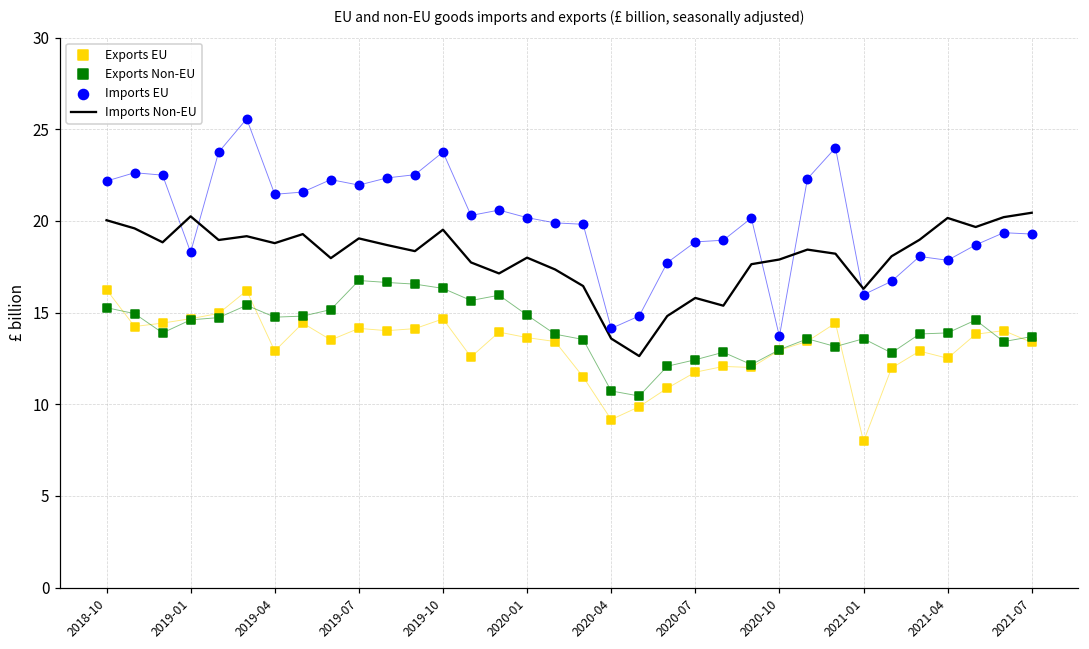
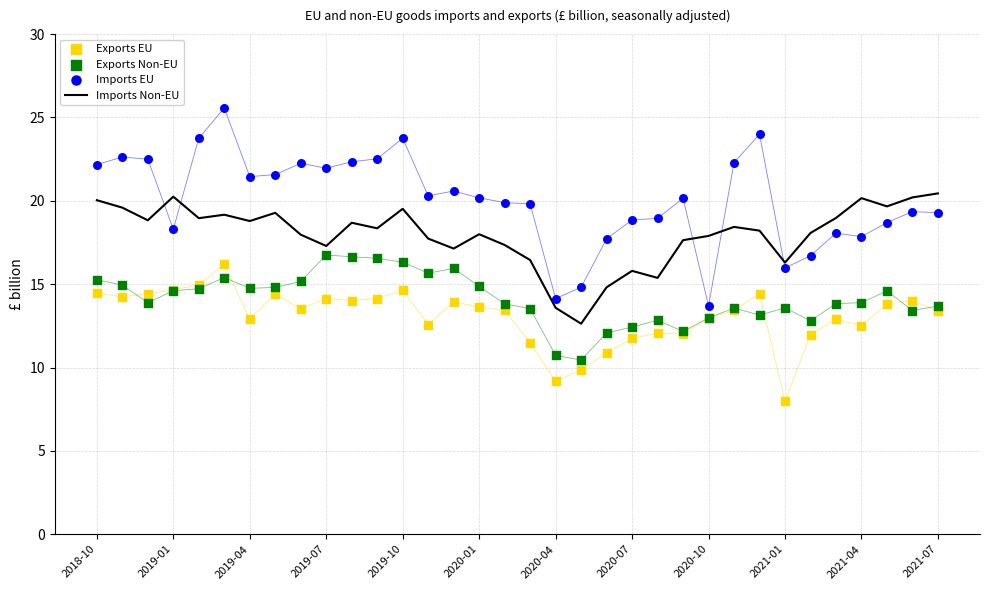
Exports EU, 2018-10: 16.3 -> 14.5
Imports Non-EU, 2019-07: 19.0 -> 17.3
